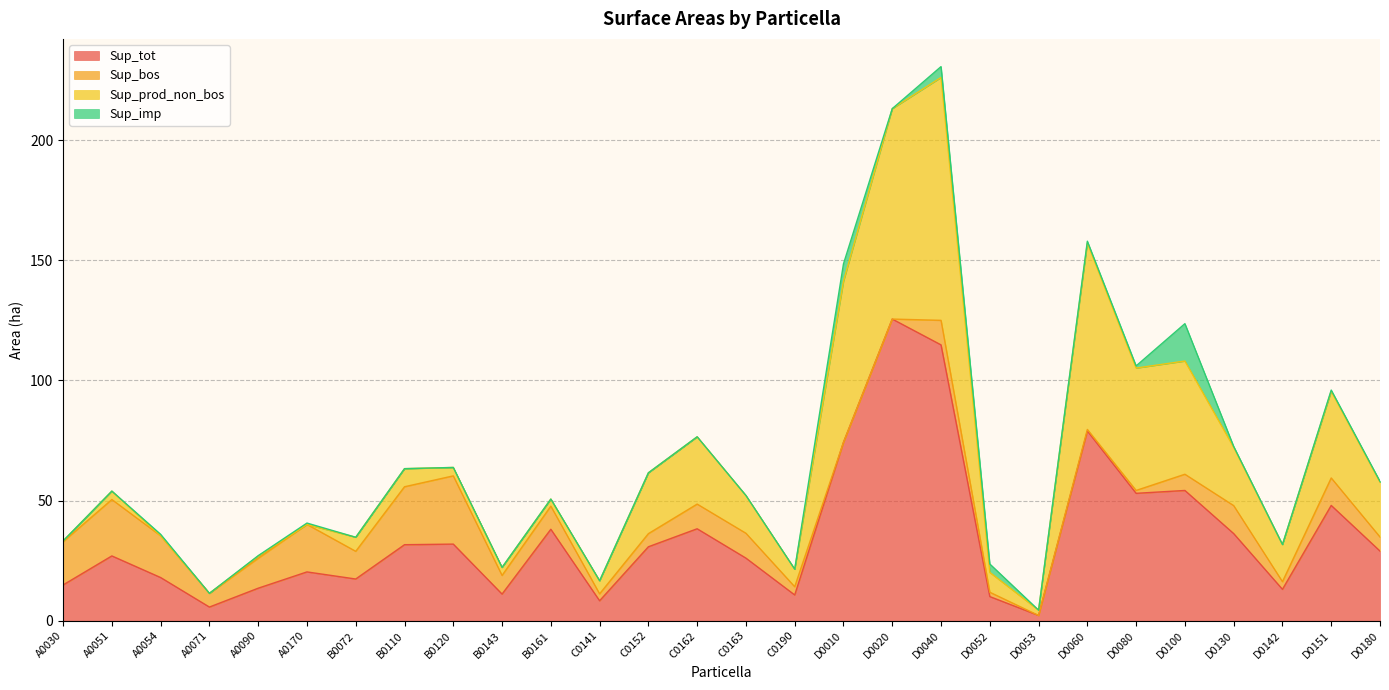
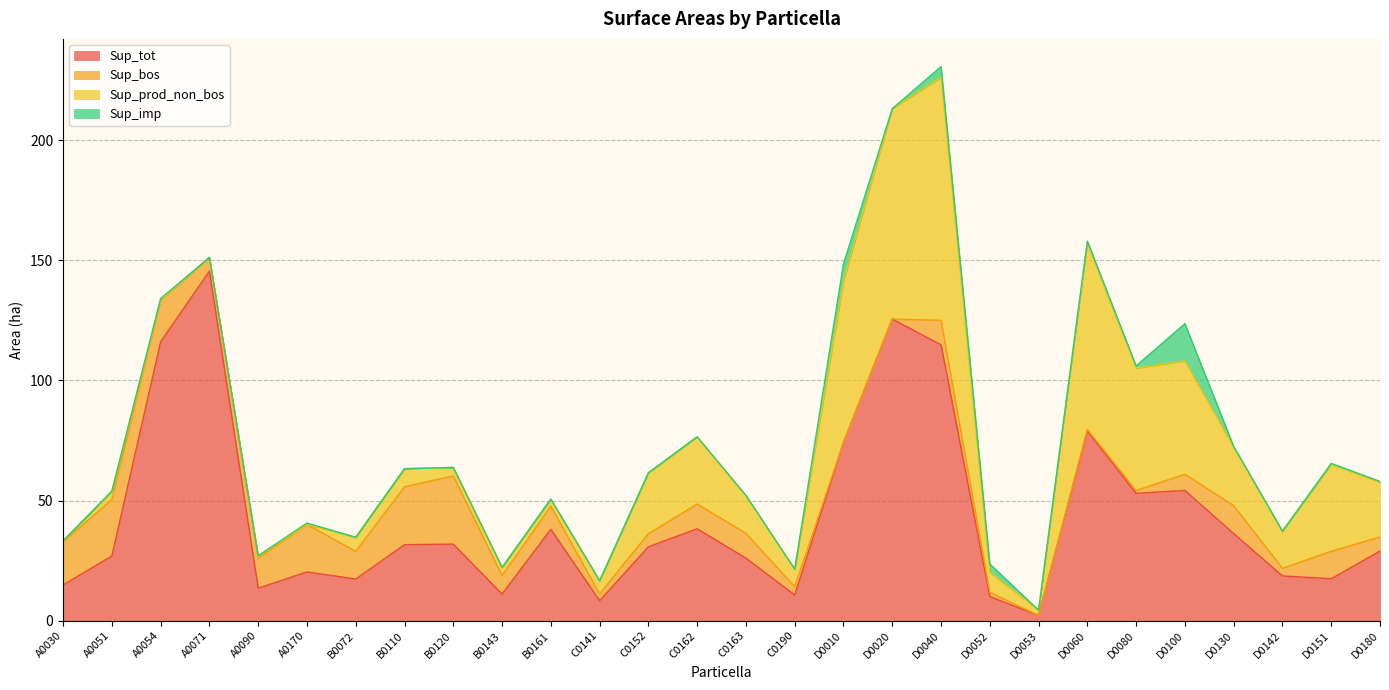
Sup_tot, A0054: 18 -> 116
Sup_tot, A0071: 6 -> 145
Sup_tot, D0142: 13 -> 19
Sup_tot, D0151: 48 -> 17
